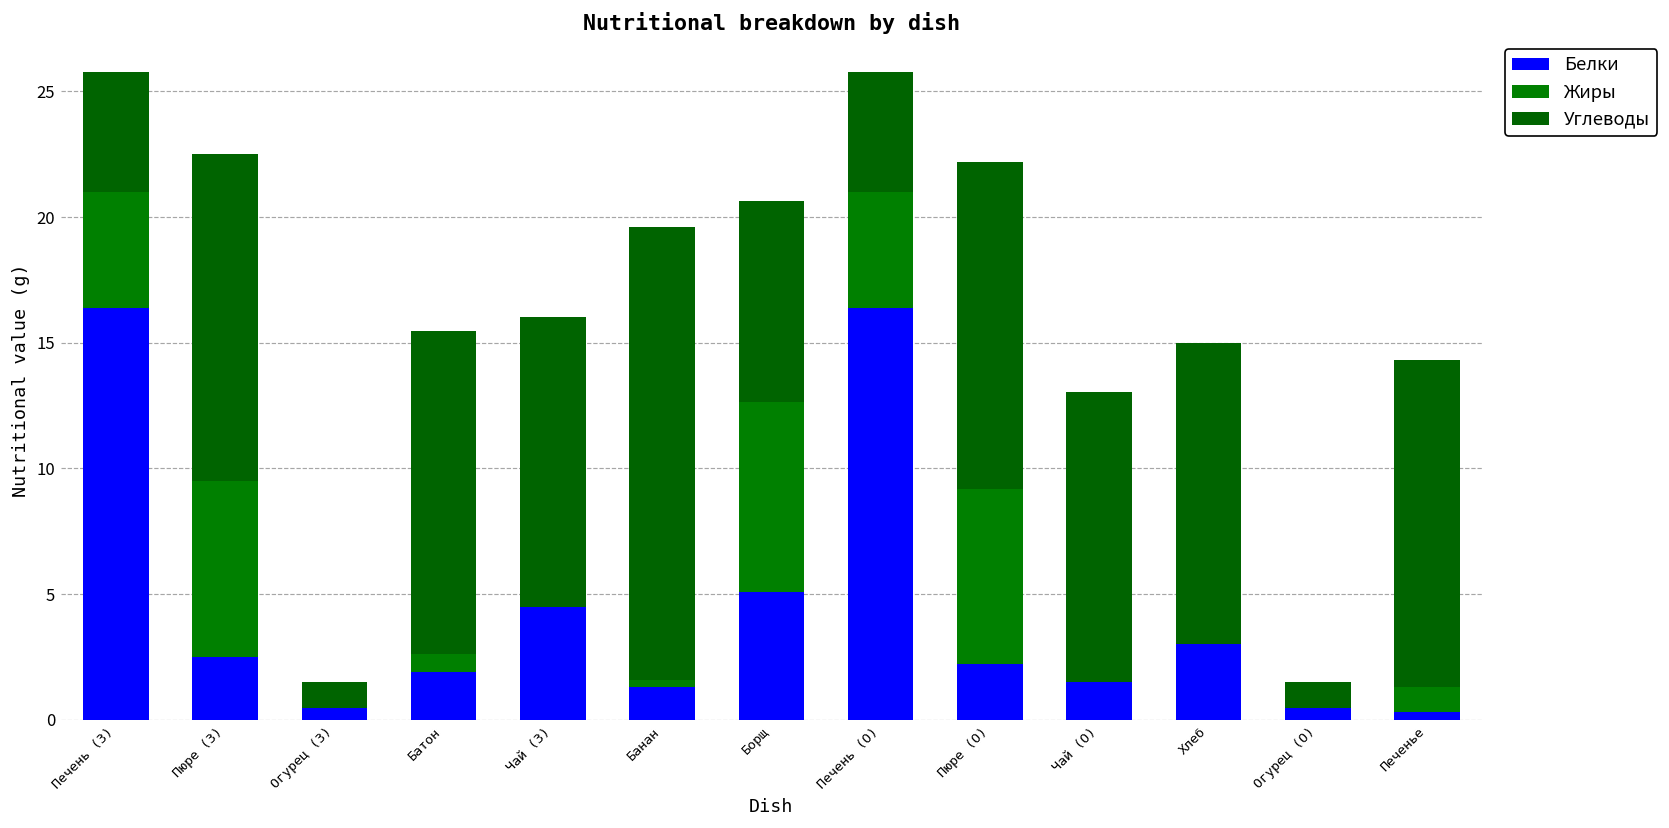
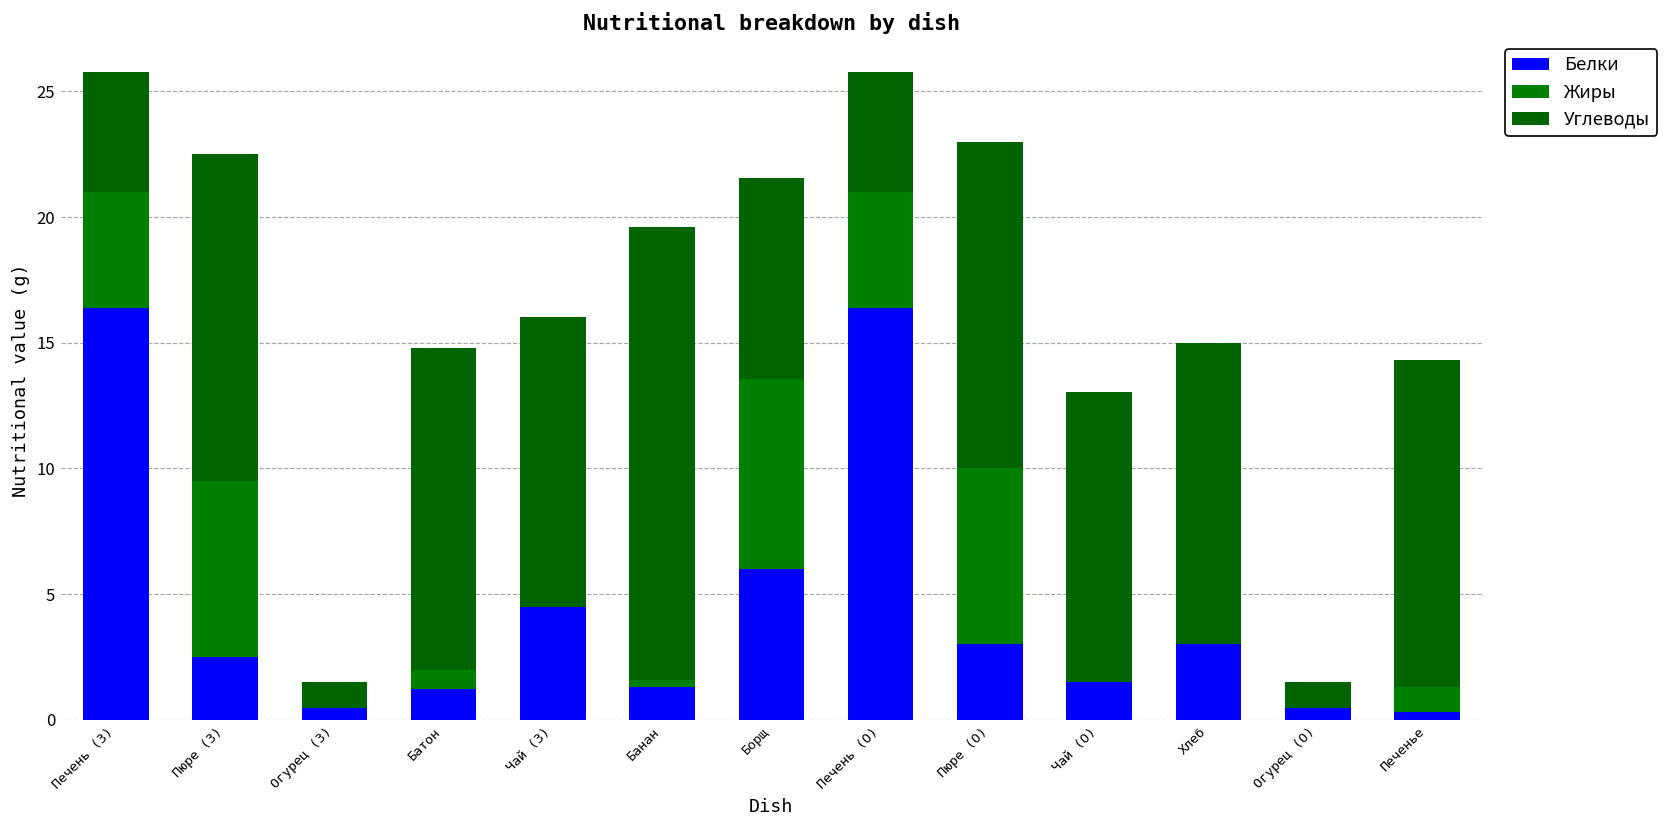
Белки, Батон: 1.9 -> 1.2
Белки, Борщ: 5.1 -> 6.0
Белки, Пюре (О): 2.2 -> 3.0
